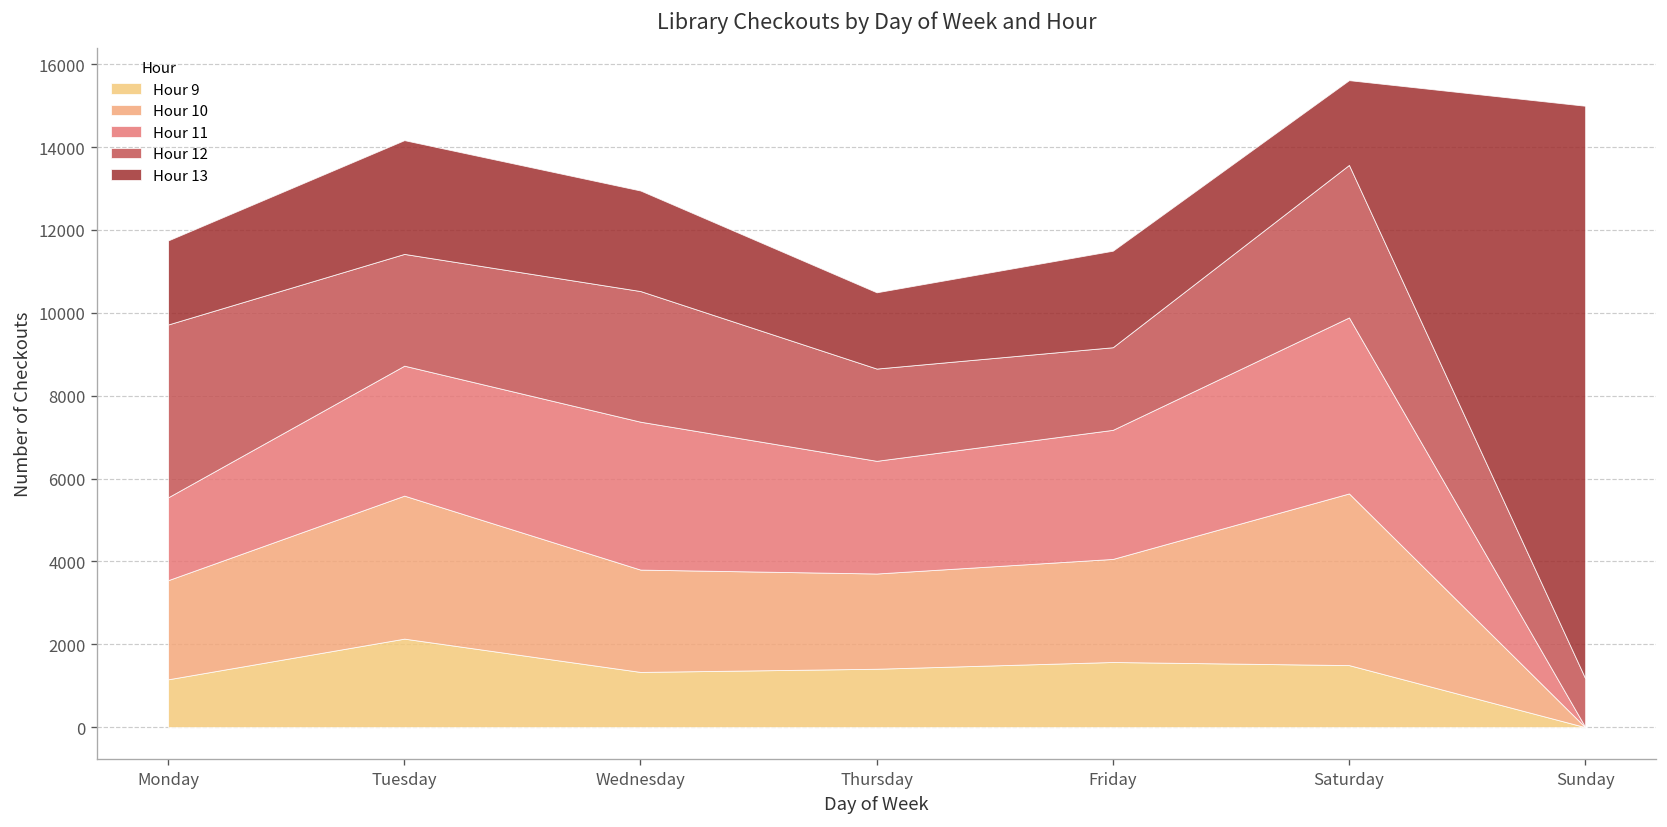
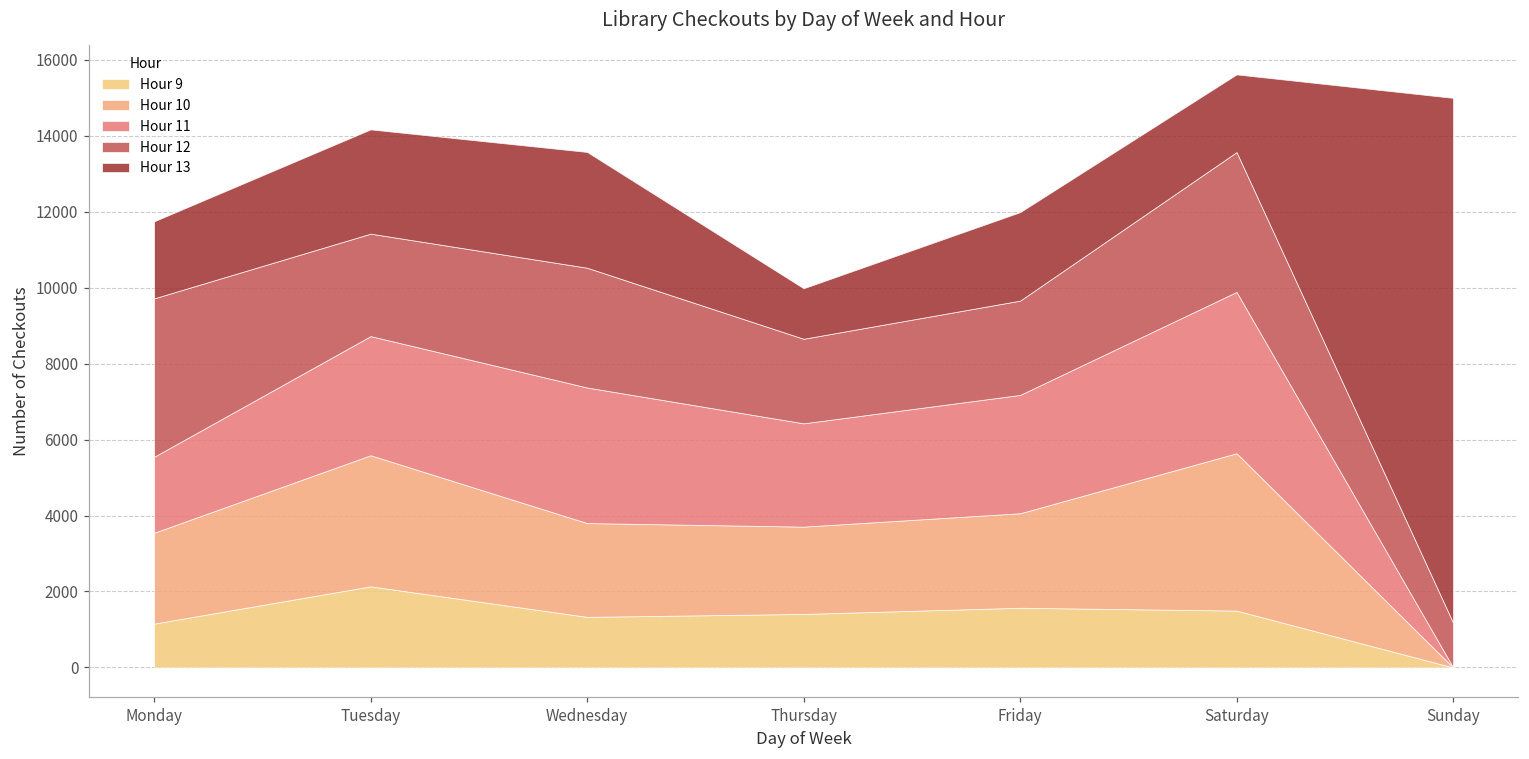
Hour 13, Wednesday: 2400 -> 3000
Hour 13, Thursday: 1800 -> 1300
Hour 12, Friday: 2000 -> 2500
